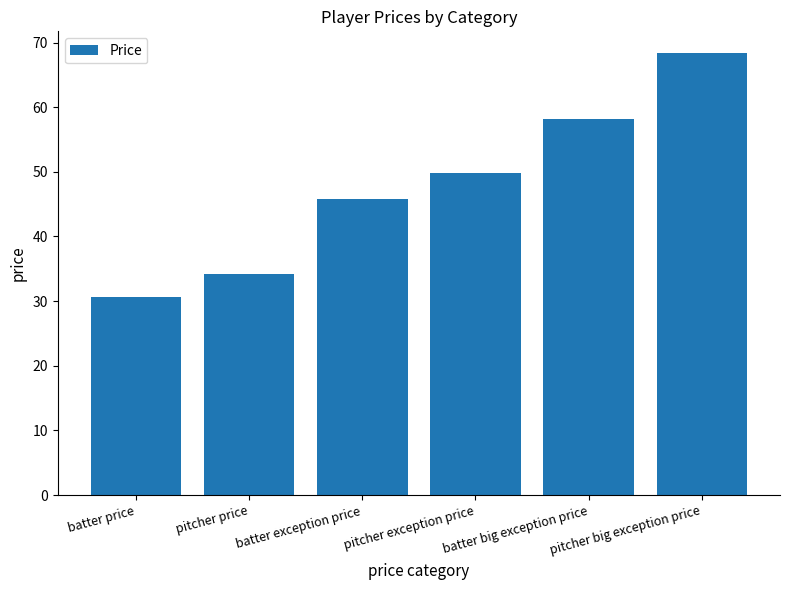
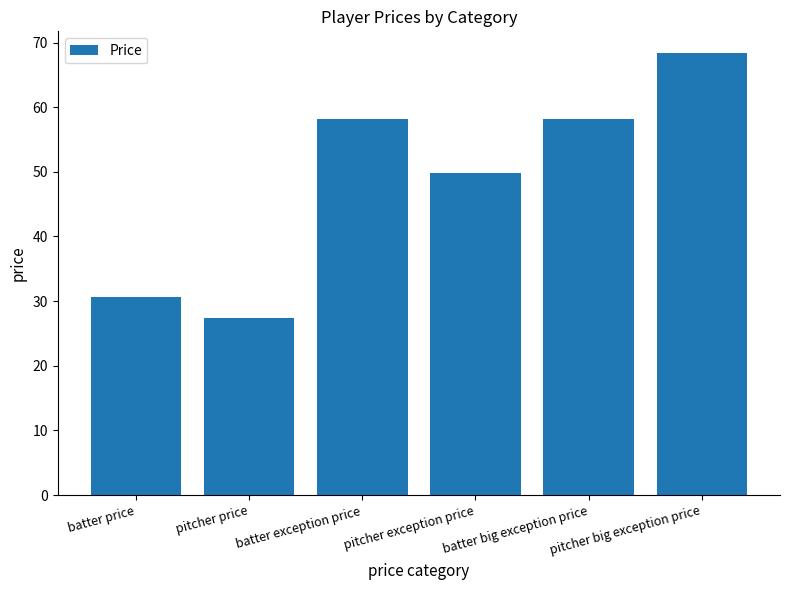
pitcher price: 34 -> 27
batter exception price: 46 -> 58
